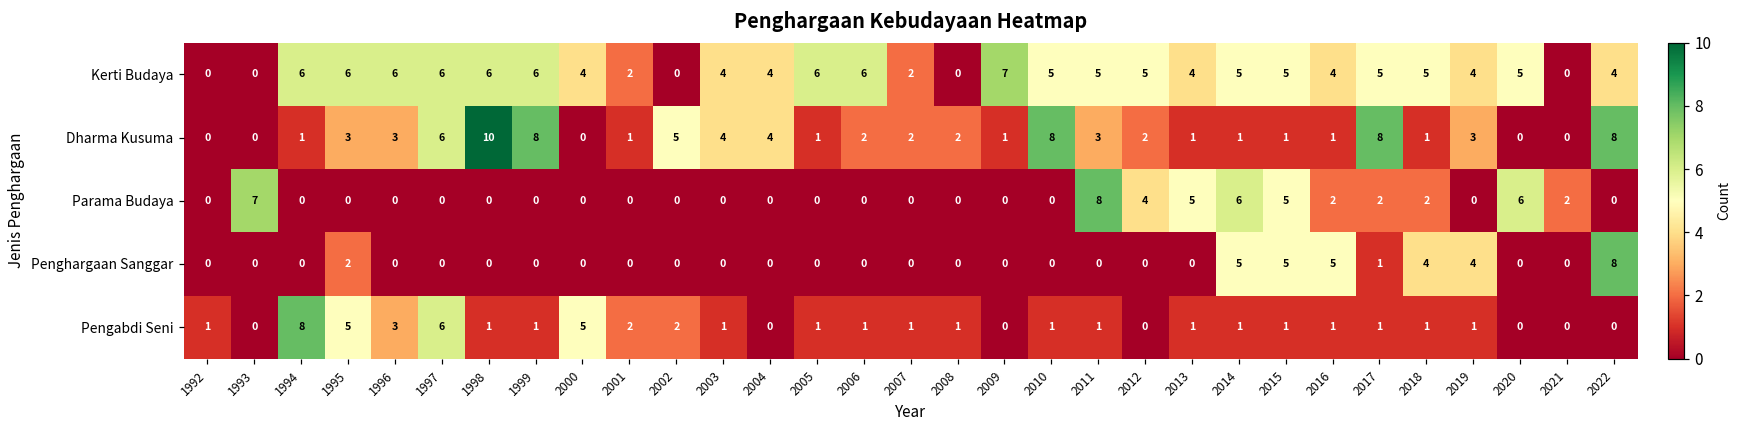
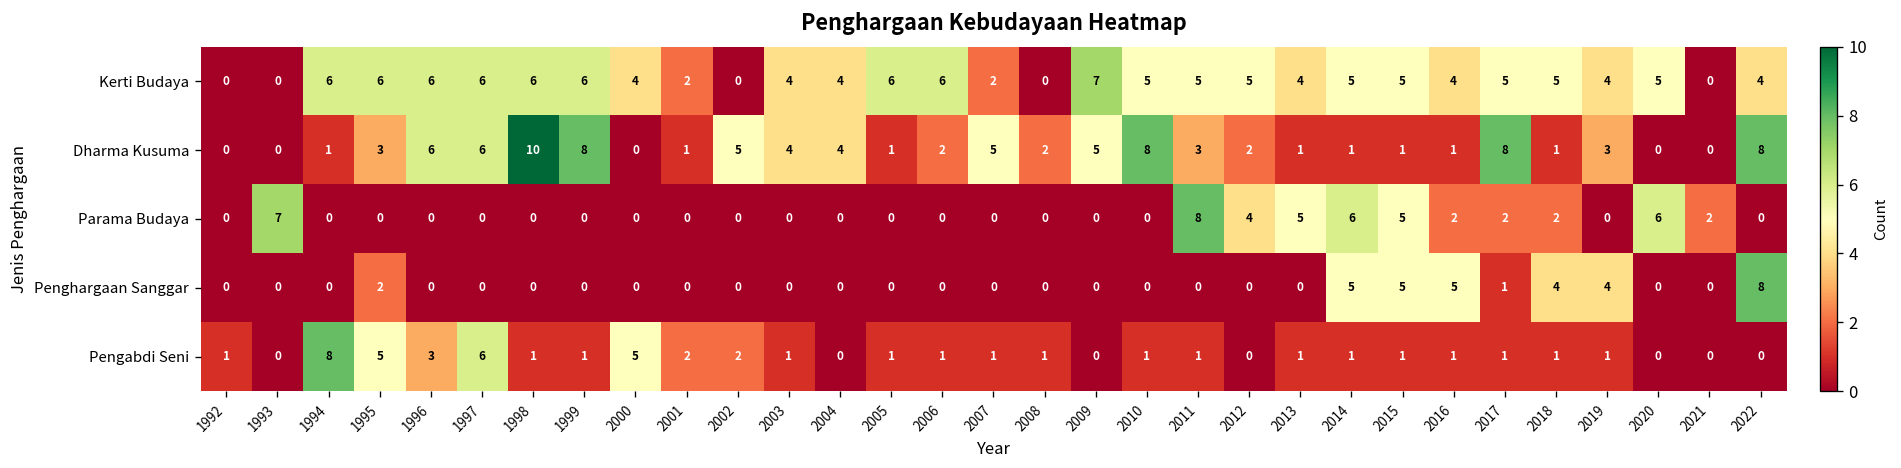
Dharma Kusuma, 1996: 3 -> 6
Dharma Kusuma, 2007: 2 -> 5
Dharma Kusuma, 2009: 1 -> 5
